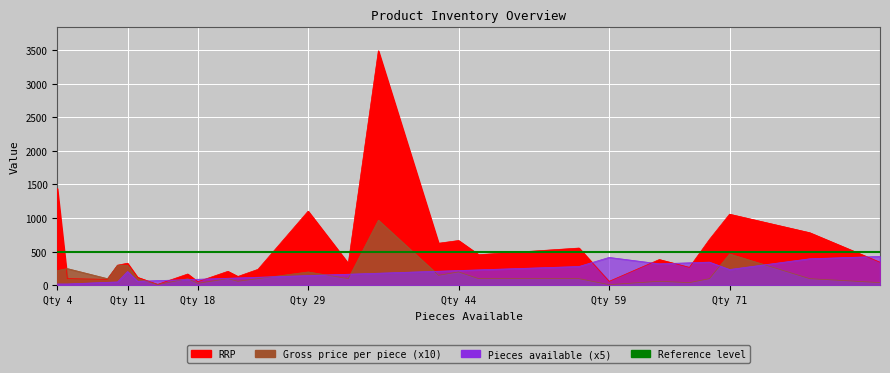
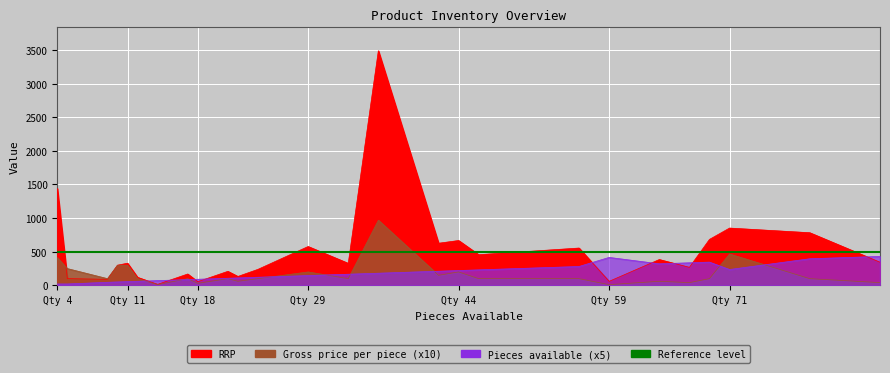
Gross price per piece (x10), Qty 4: 200 -> 400
Pieces available (x5), Qty 11: 200 -> 100
RRP, Qty 29: 1100 -> 600
RRP, Qty 71: 1100 -> 900
